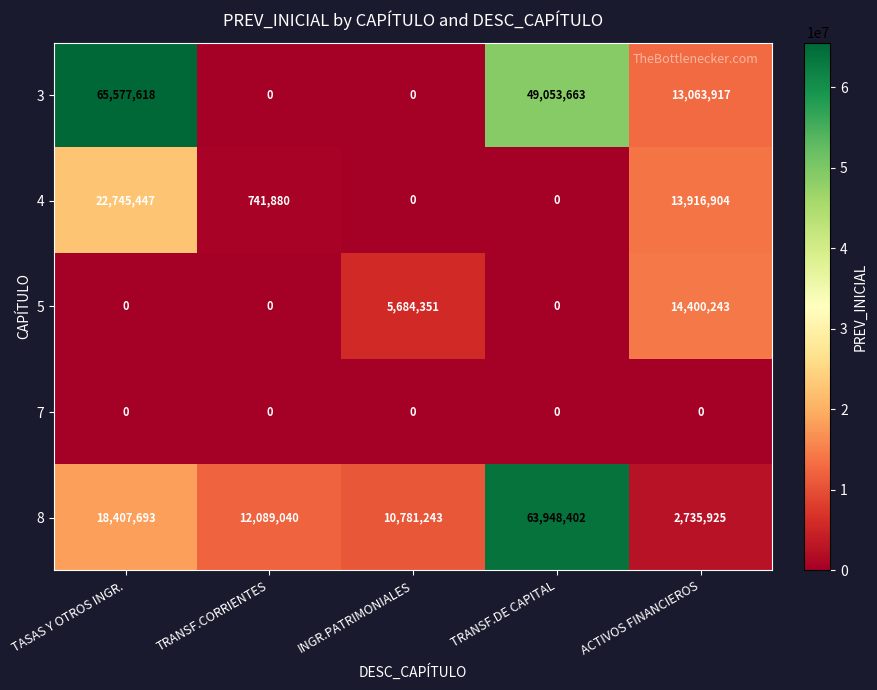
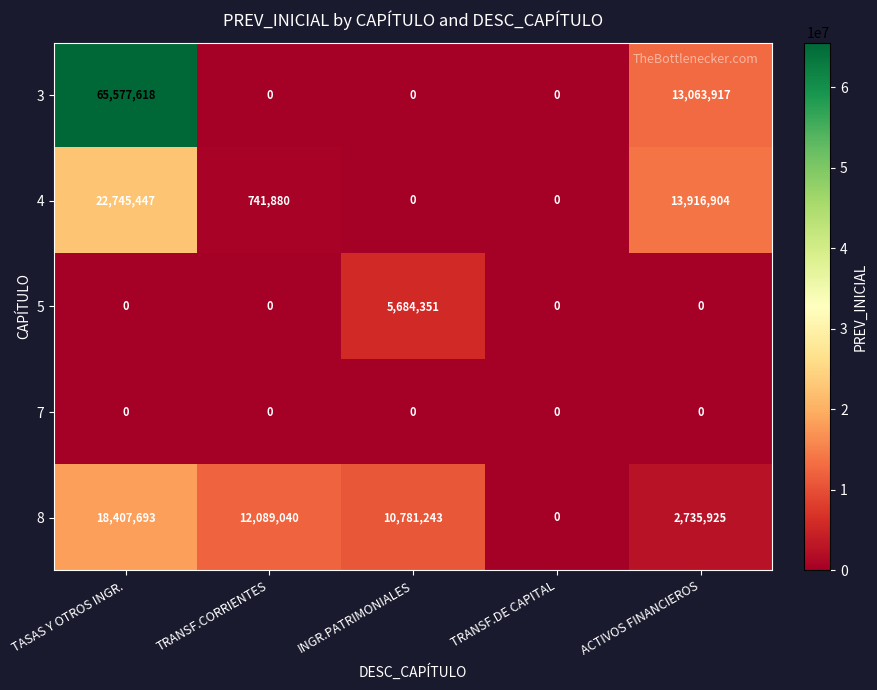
3, TRANSF.DE CAPITAL: 49,053,663 -> 0
5, ACTIVOS FINANCIEROS: 14,400,243 -> 0
8, TRANSF.DE CAPITAL: 63,948,402 -> 0
